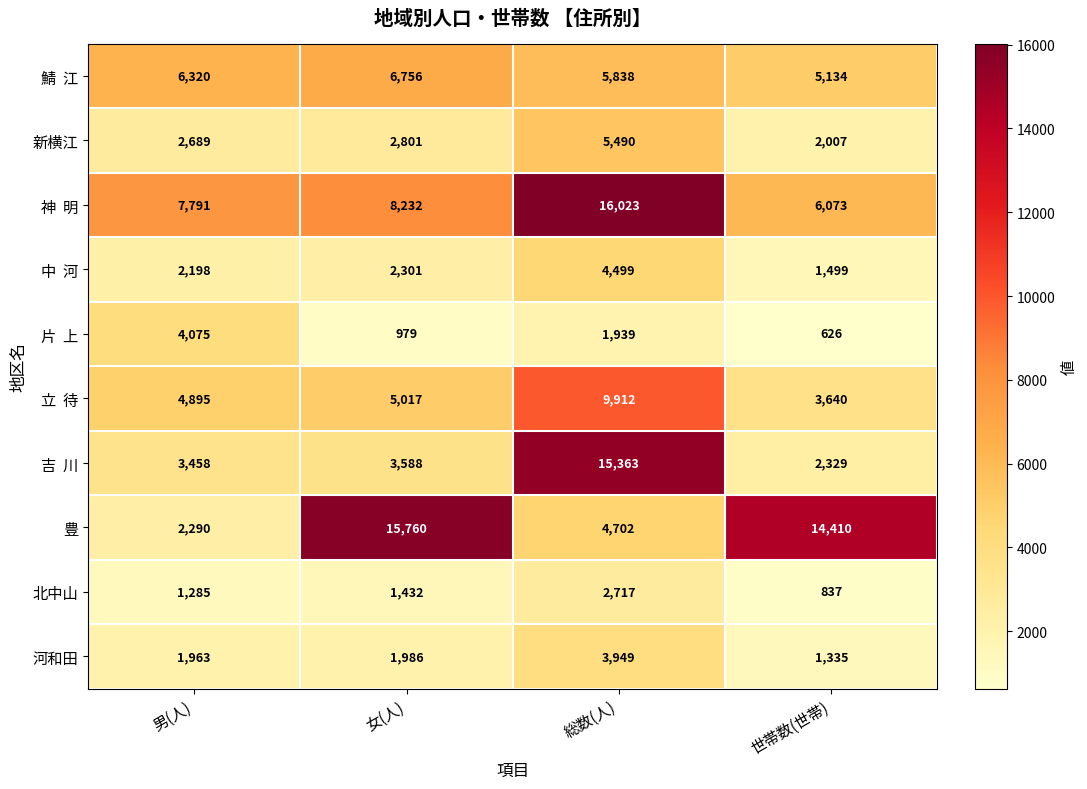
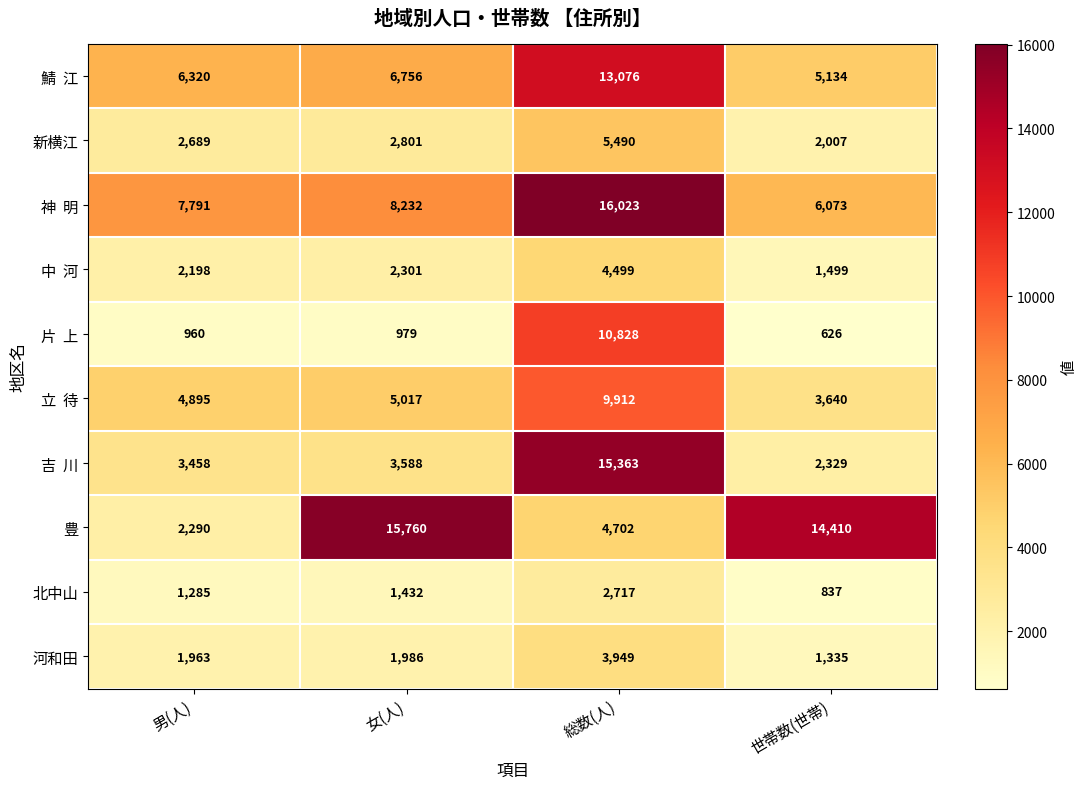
鯖 江, 総数(人): 5,838 -> 13,076
片 上, 男(人): 4,075 -> 960
片 上, 総数(人): 1,939 -> 10,828
